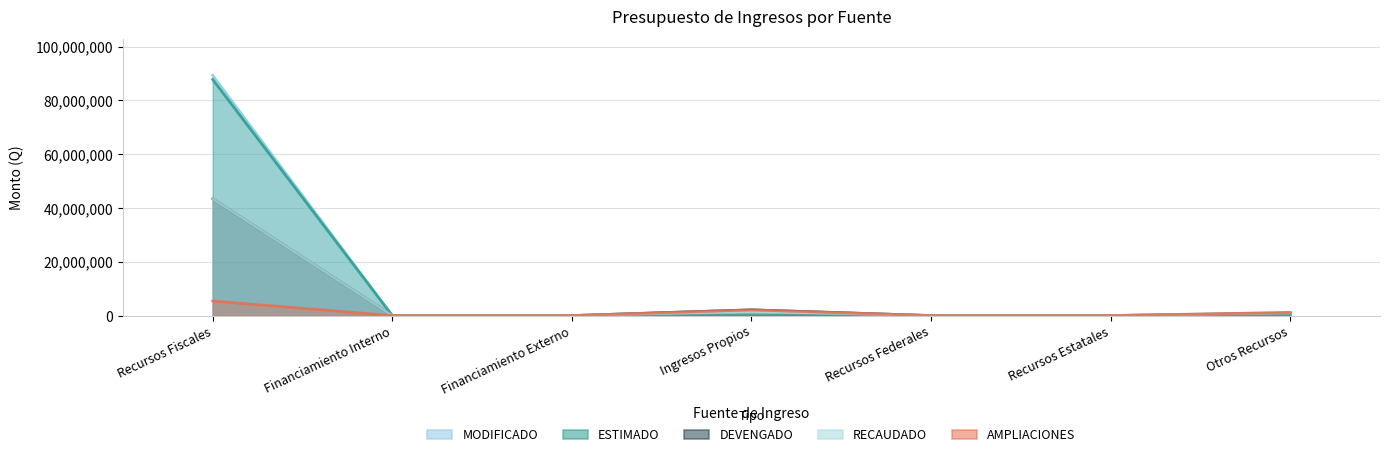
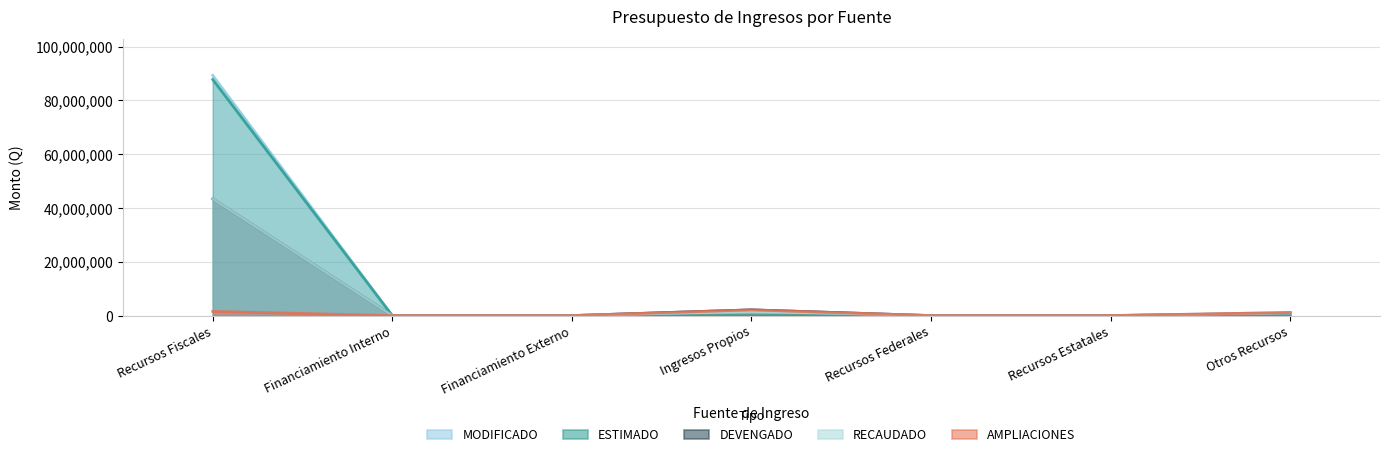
AMPLIACIONES, Recursos Fiscales: 5,000,000 -> 2,000,000
